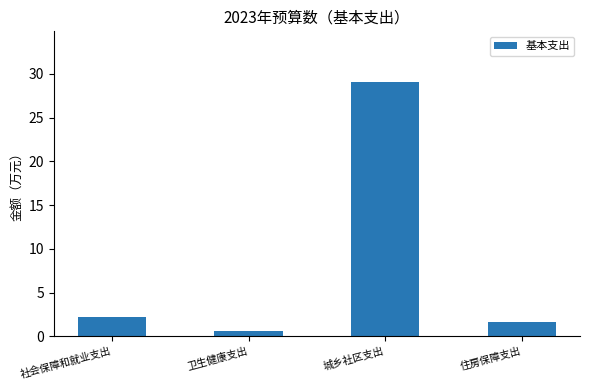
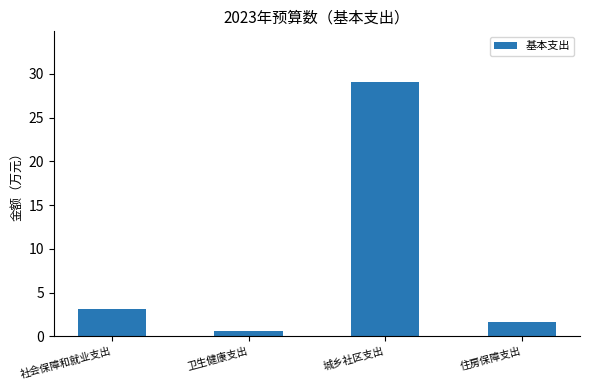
社会保障和就业支出: 2 -> 3
